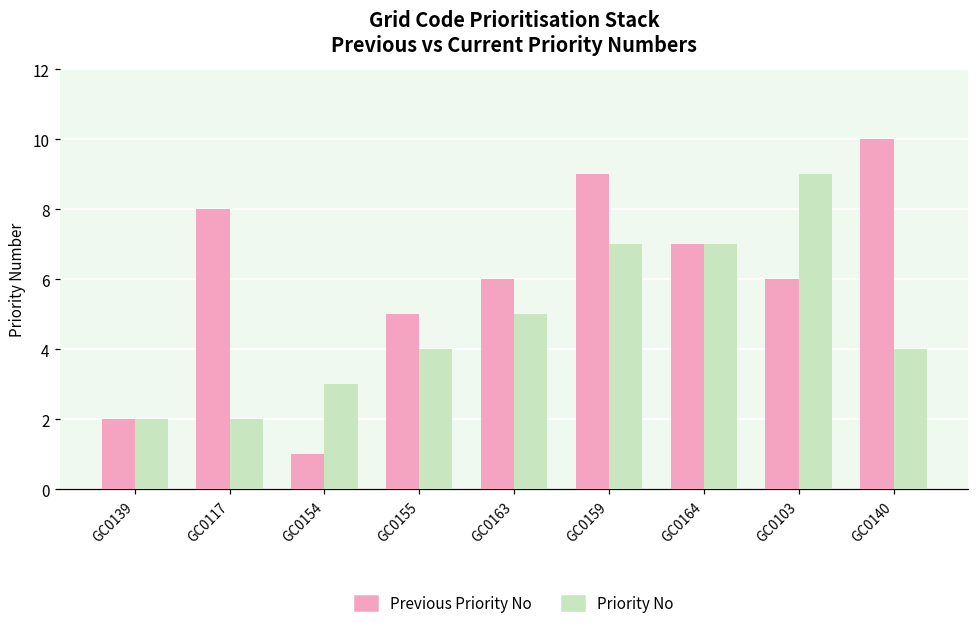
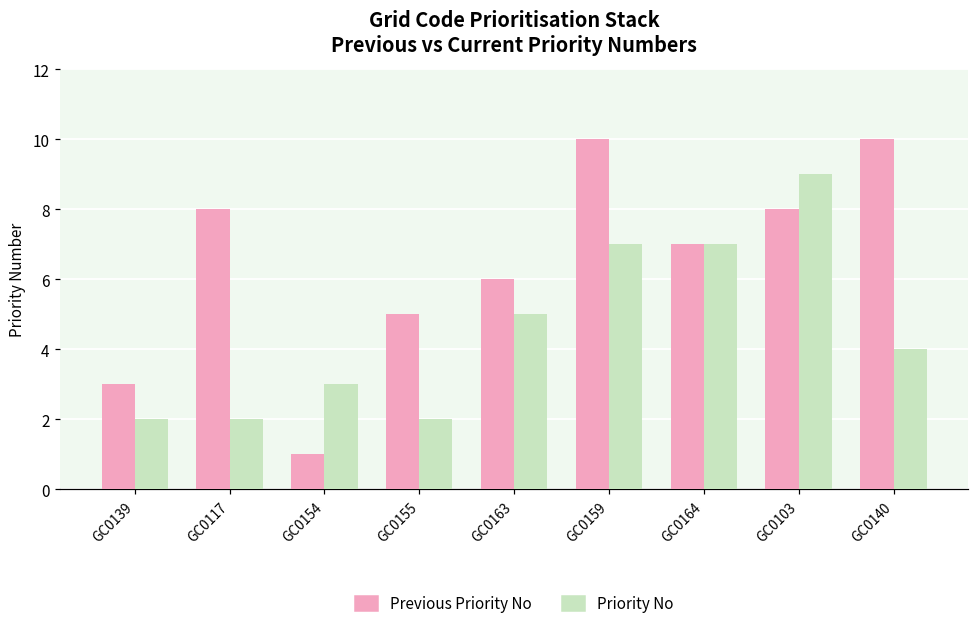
Previous Priority No, GC0139: 2 -> 3
Priority No, GC0155: 4 -> 2
Previous Priority No, GC0159: 9 -> 10
Previous Priority No, GC0103: 6 -> 8
